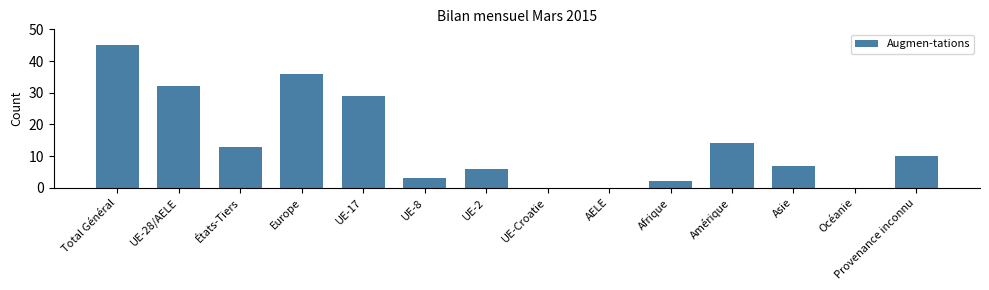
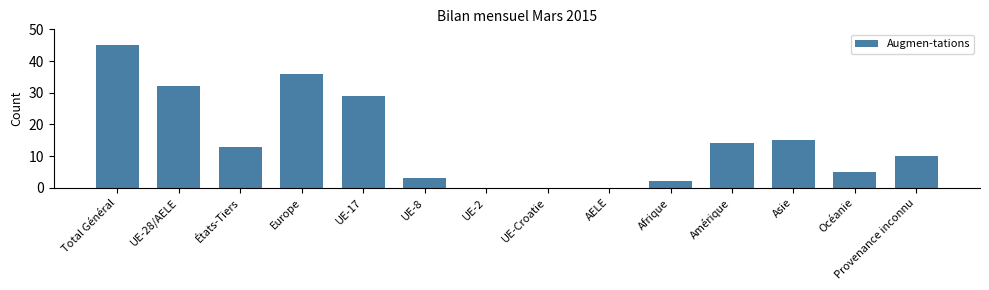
UE-2: 6 -> 0
Asie: 7 -> 15
Océanie: 0 -> 5
